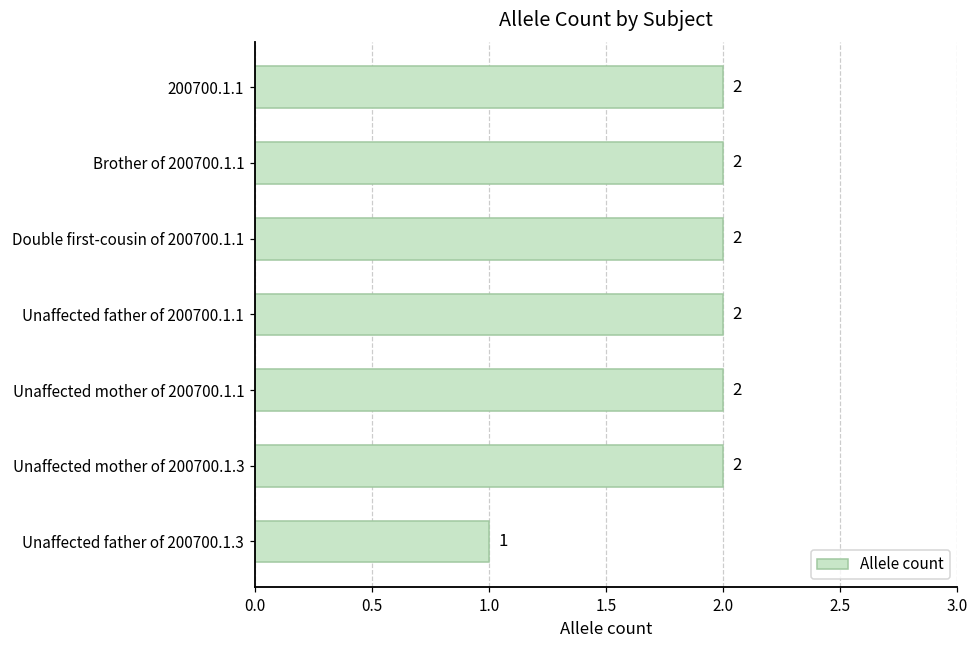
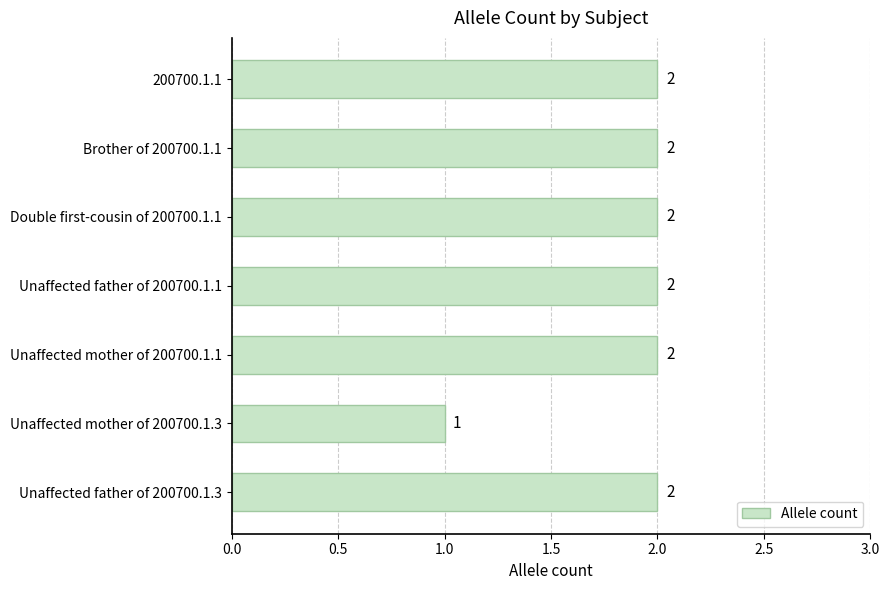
Unaffected mother of 200700.1.3: 2 -> 1
Unaffected father of 200700.1.3: 1 -> 2
